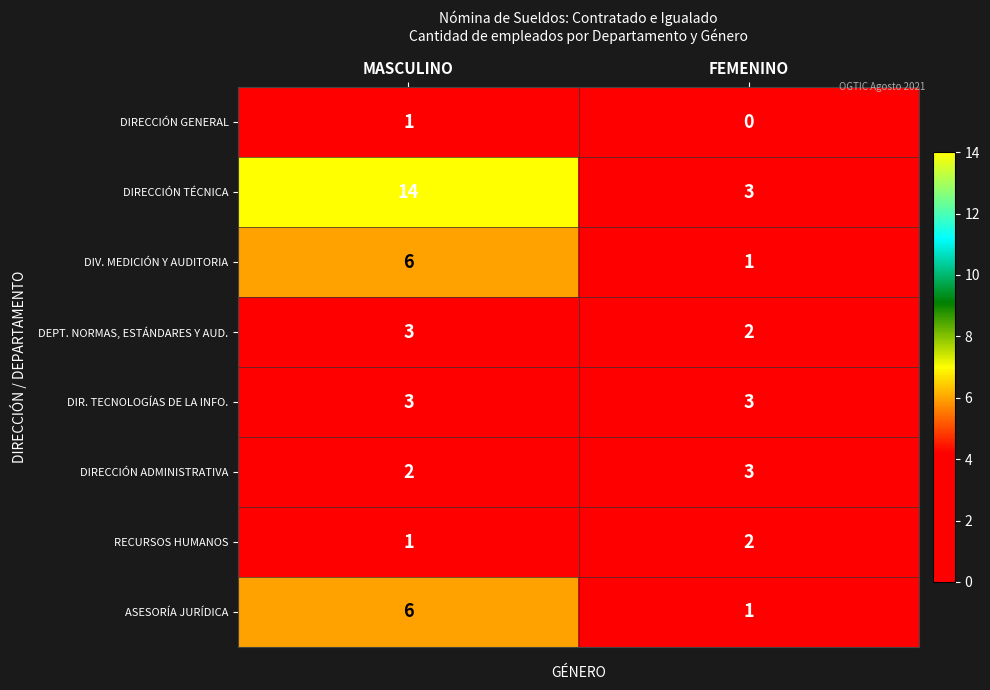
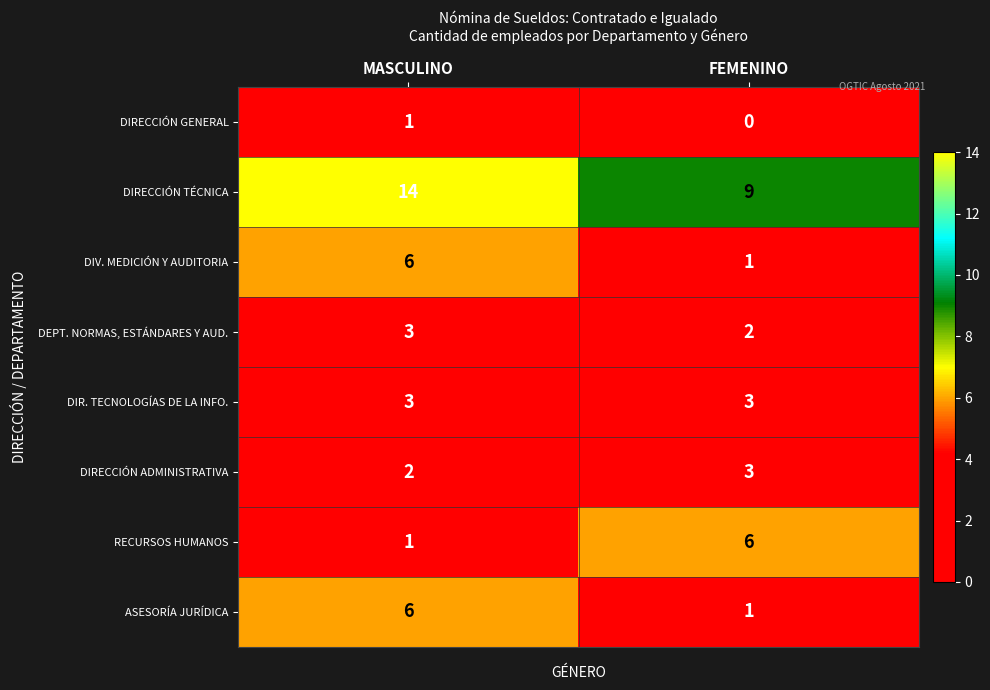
DIRECCIÓN TÉCNICA, FEMENINO: 3 -> 9
RECURSOS HUMANOS, FEMENINO: 2 -> 6
